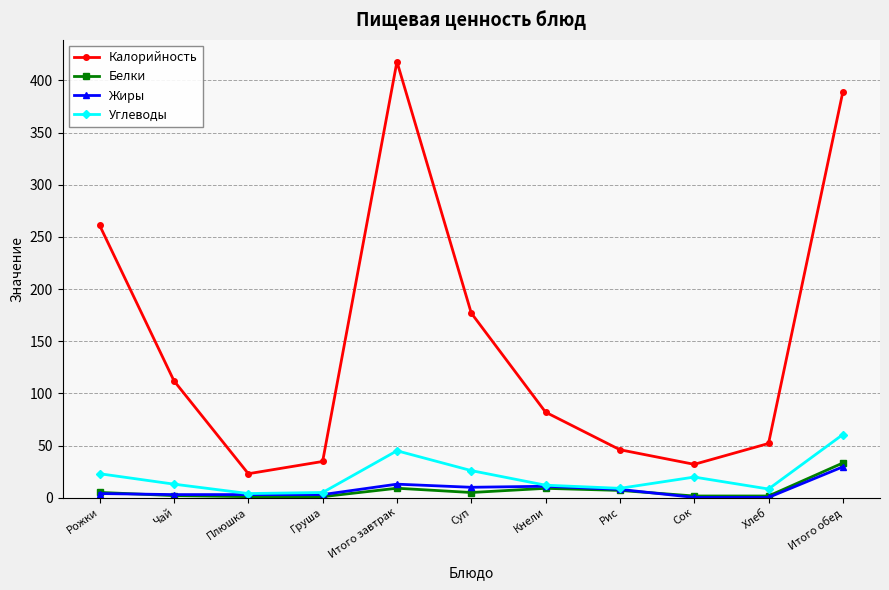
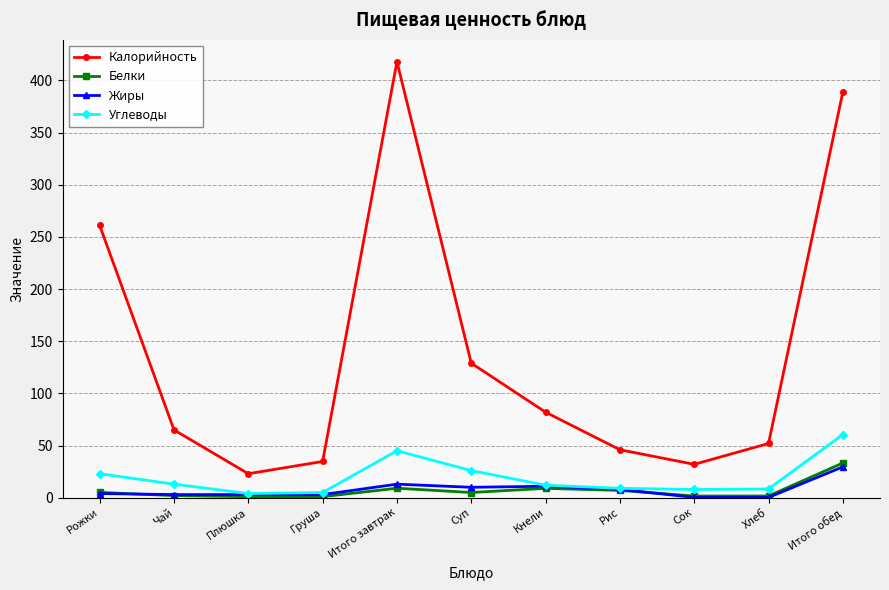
Калорийность, Чай: 112 -> 65
Калорийность, Суп: 177 -> 129
Углеводы, Сок: 20 -> 8
